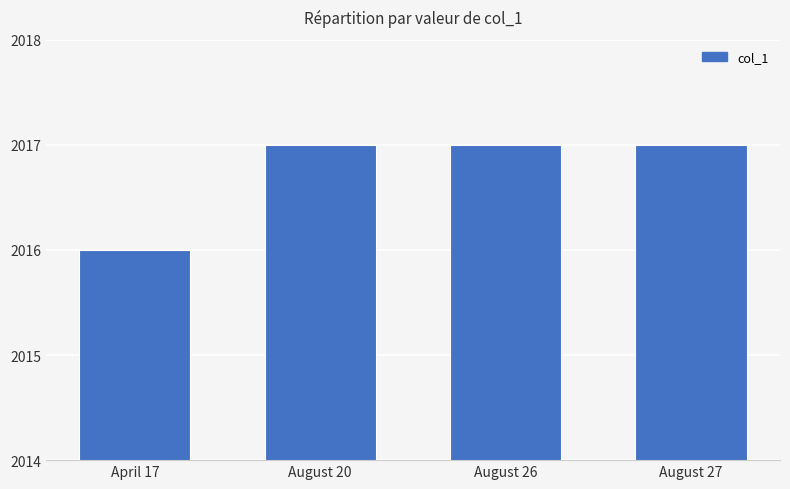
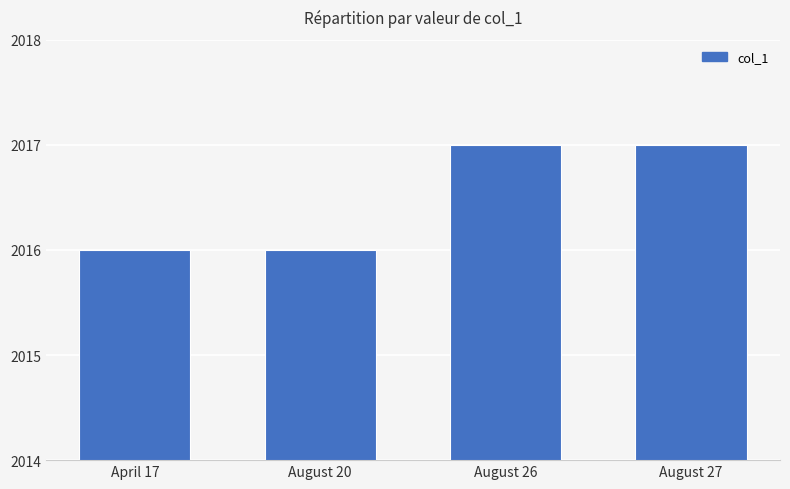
August 20: 2017 -> 2016
